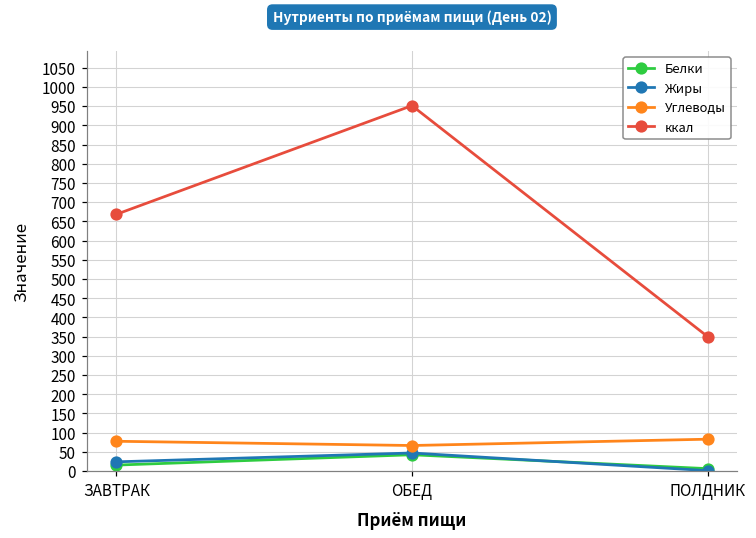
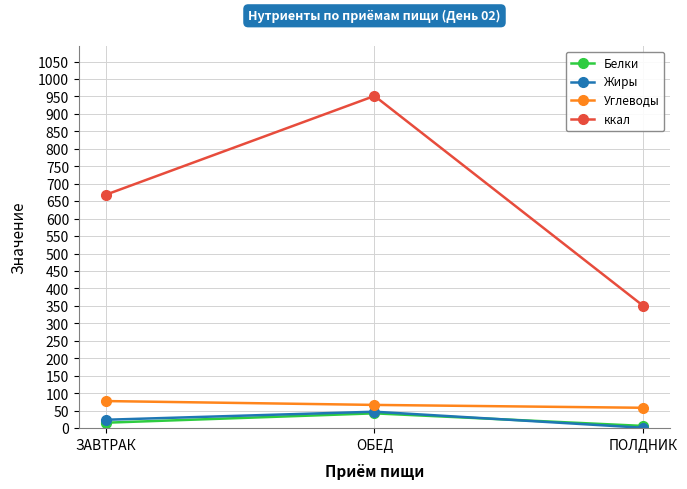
Углеводы, ПОЛДНИК: 80 -> 60
